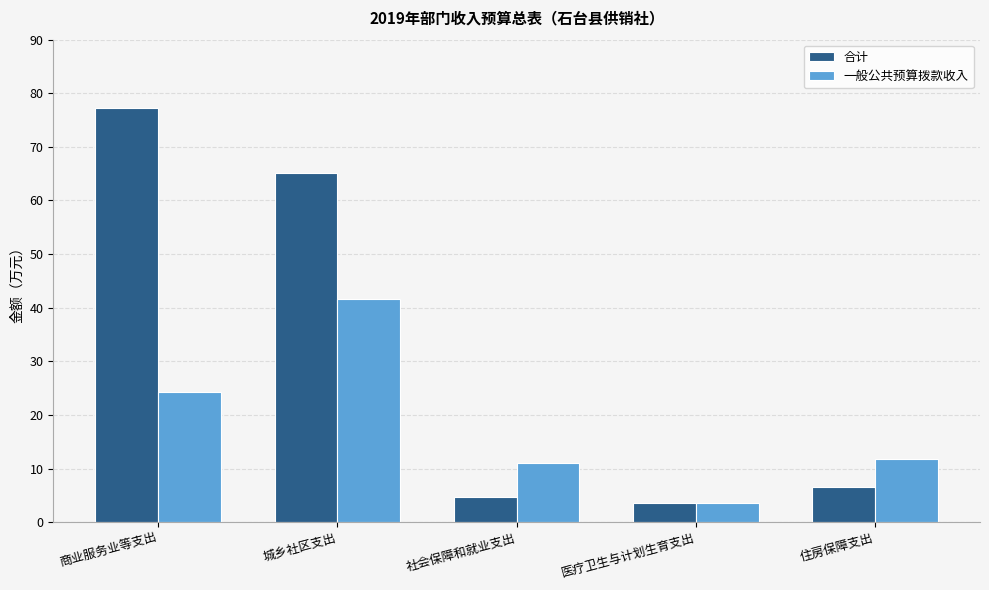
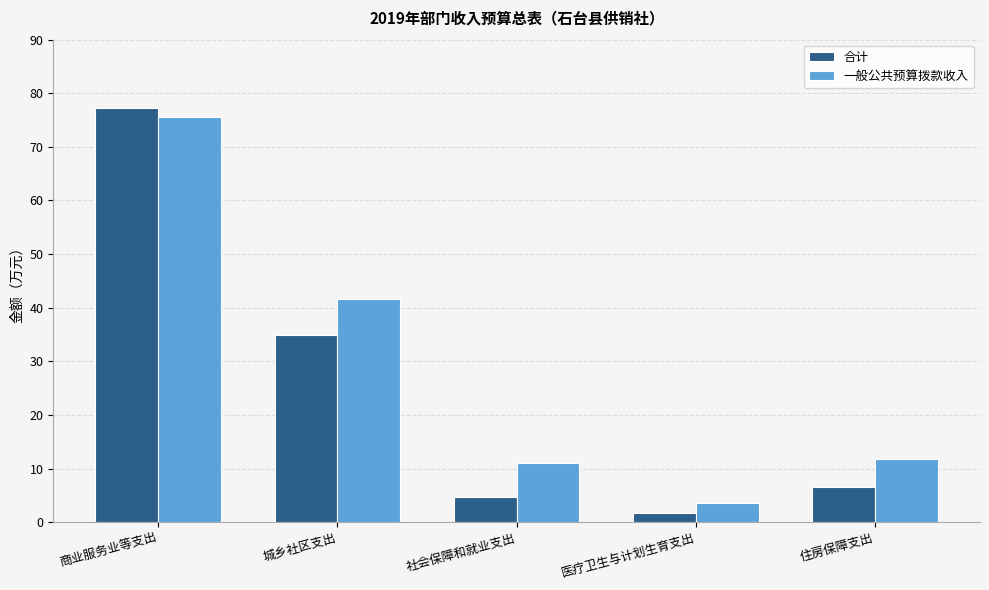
一般公共预算拨款收入, 商业服务业等支出: 24 -> 76
合计, 城乡社区支出: 65 -> 35
合计, 医疗卫生与计划生育支出: 4 -> 2
